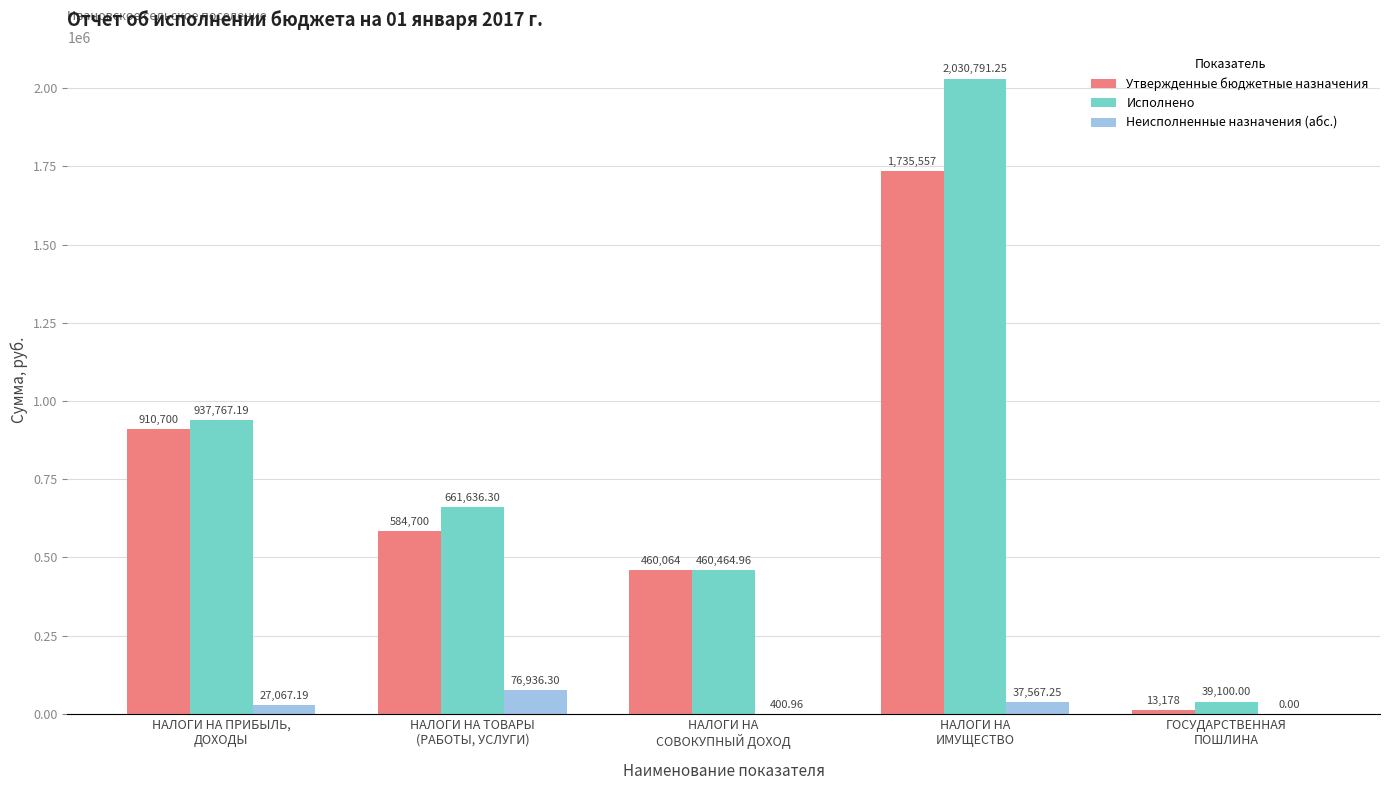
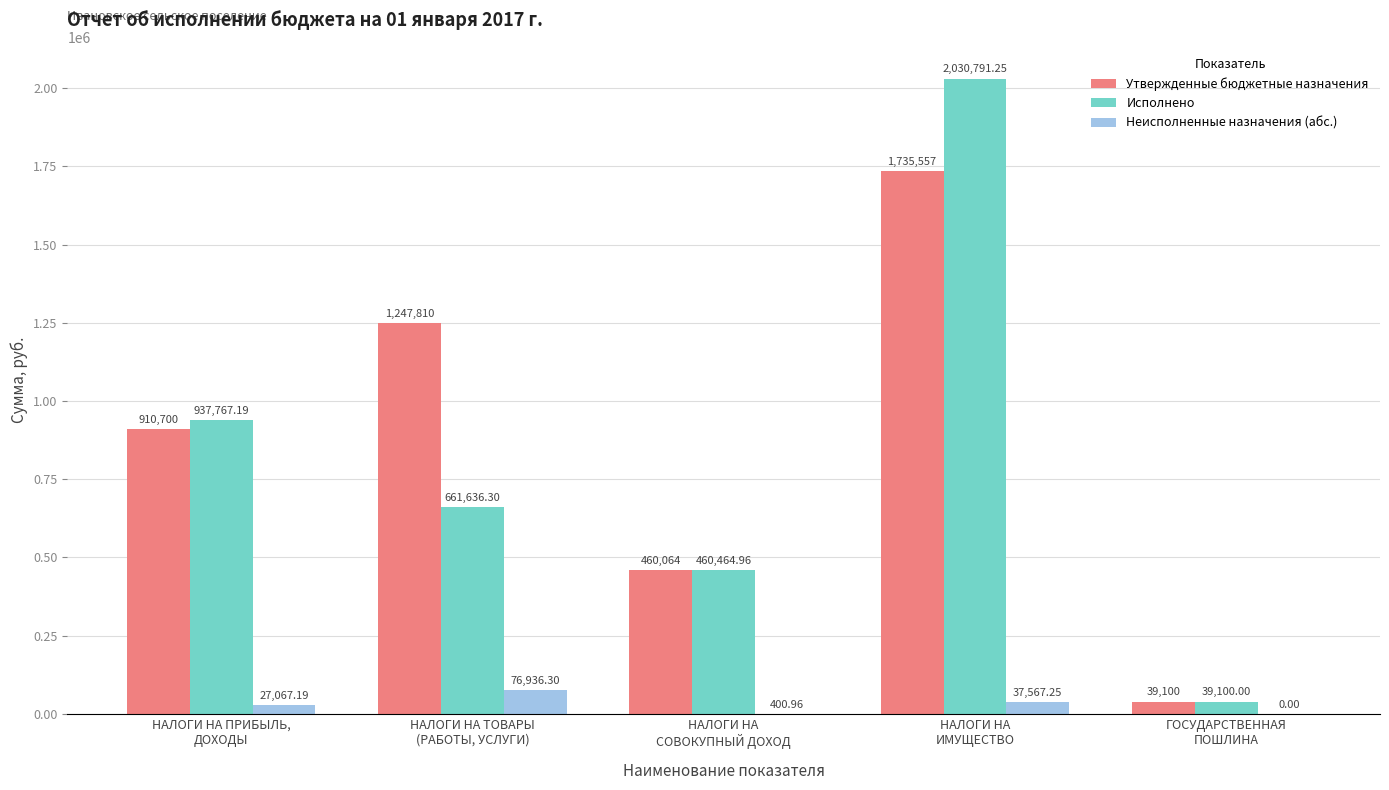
Утвержденные бюджетные назначения, НАЛОГИ НА ТОВАРЫ (РАБОТЫ, УСЛУГИ): 584,700 -> 1,247,810
Утвержденные бюджетные назначения, ГОСУДАРСТВЕННАЯ ПОШЛИНА: 13,178 -> 39,100
